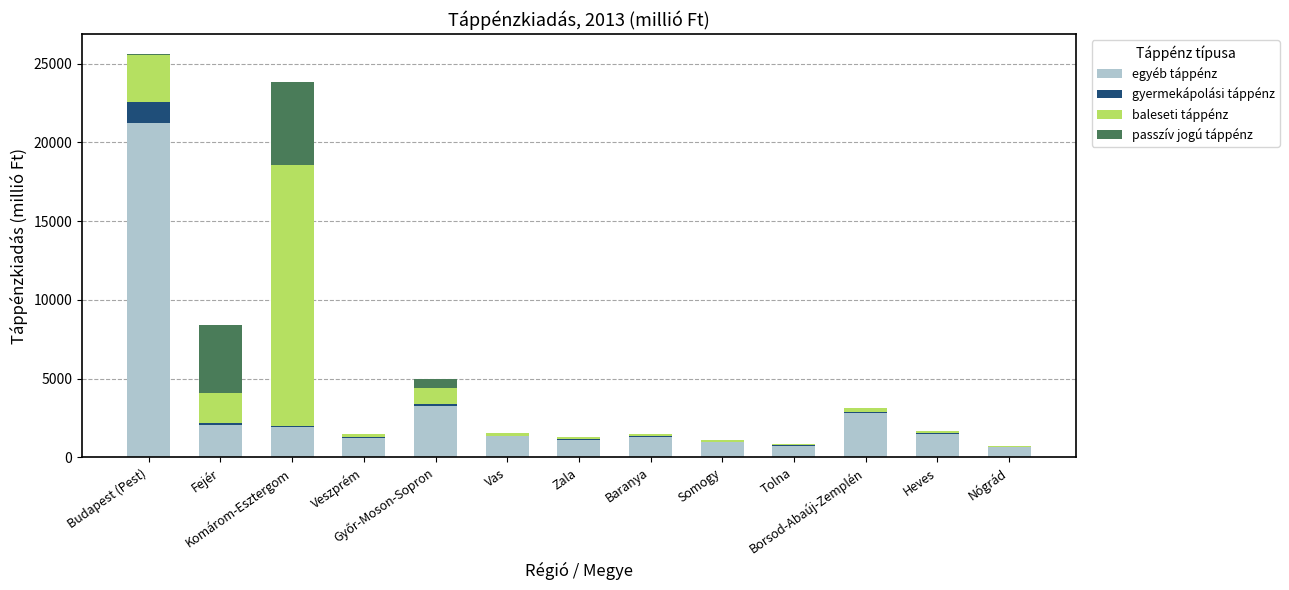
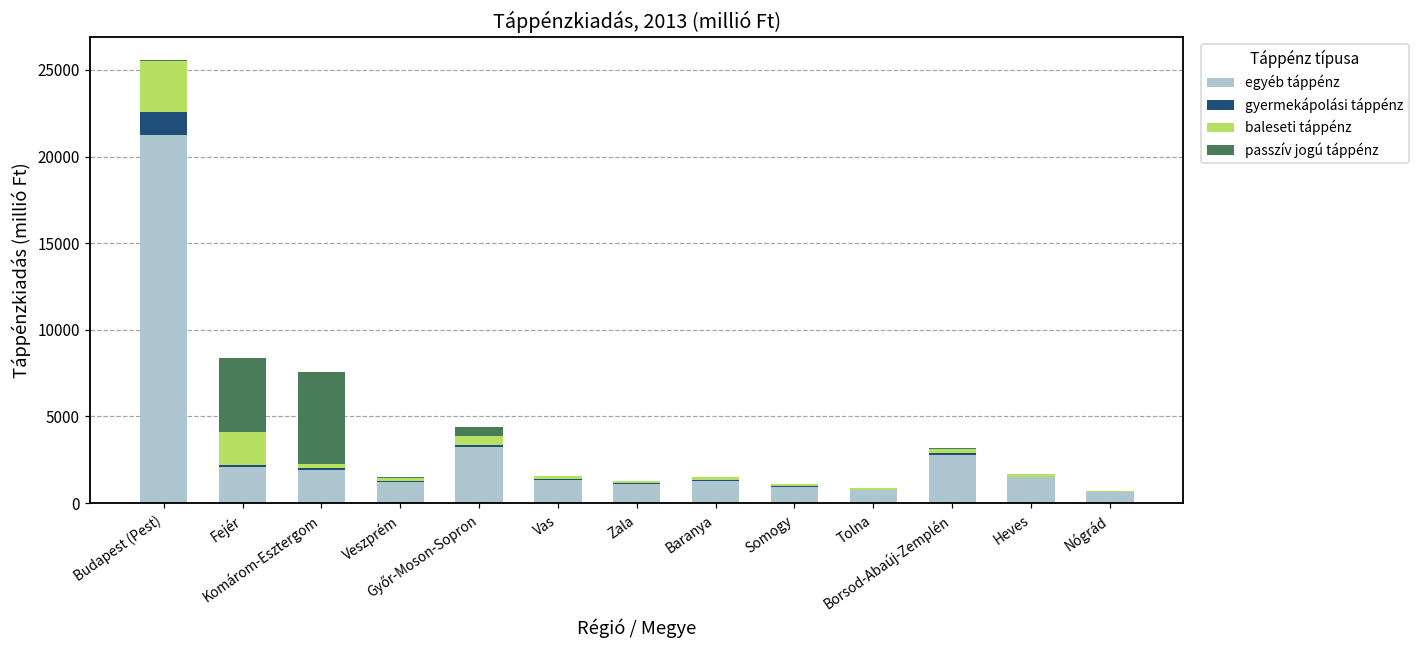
baleseti táppénz, Komárom-Esztergom: 16500 -> 300
baleseti táppénz, Győr-Moson-Sopron: 1100 -> 500
